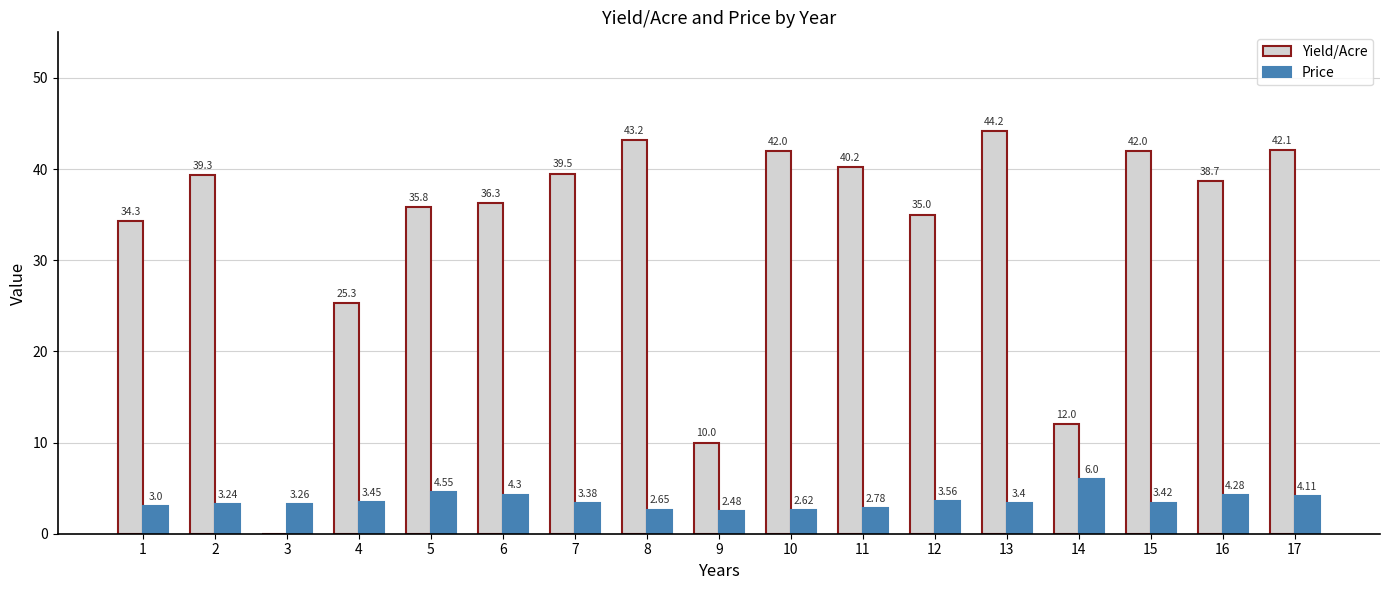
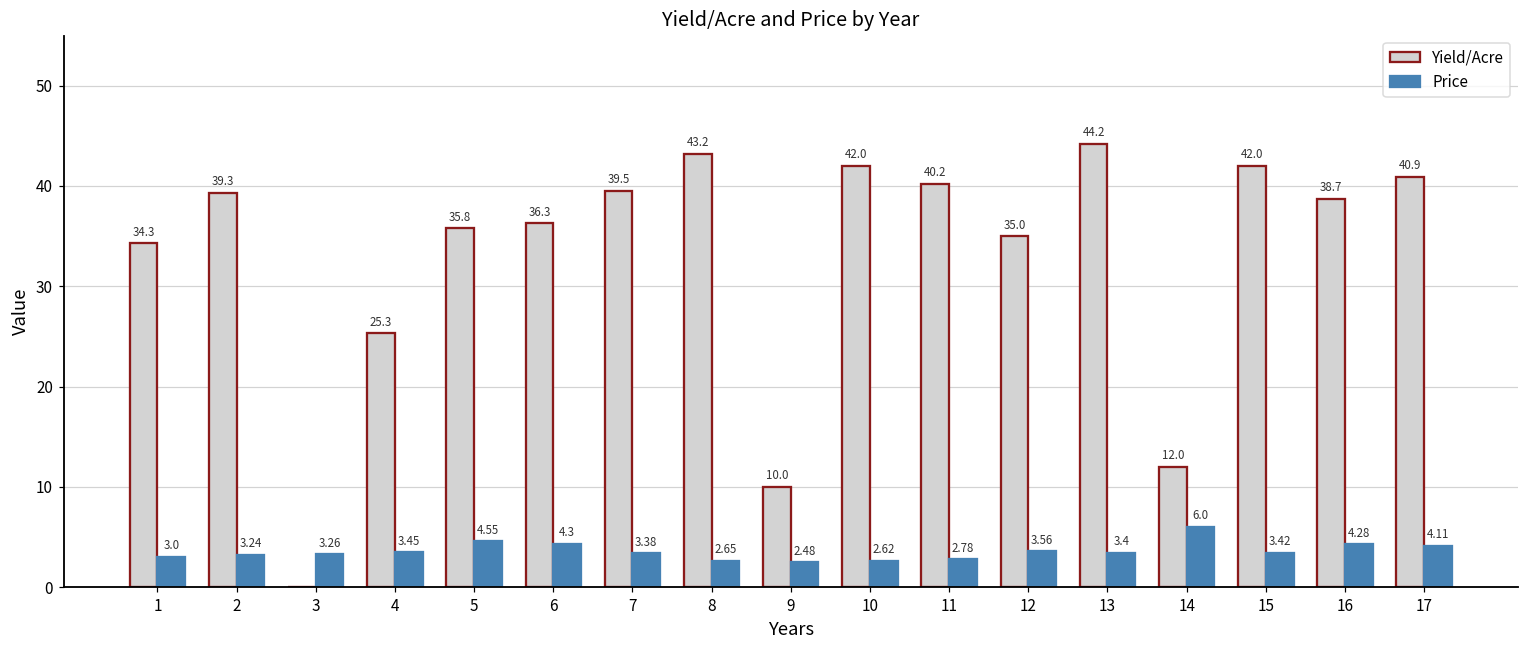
Yield/Acre, 17: 42.1 -> 40.9
